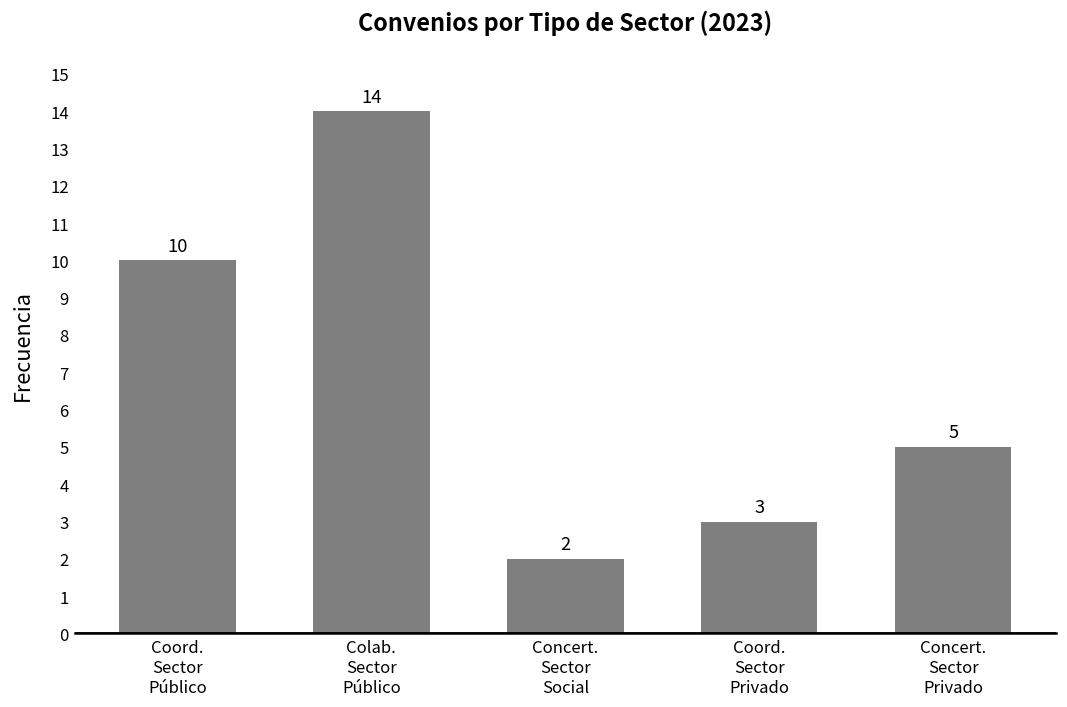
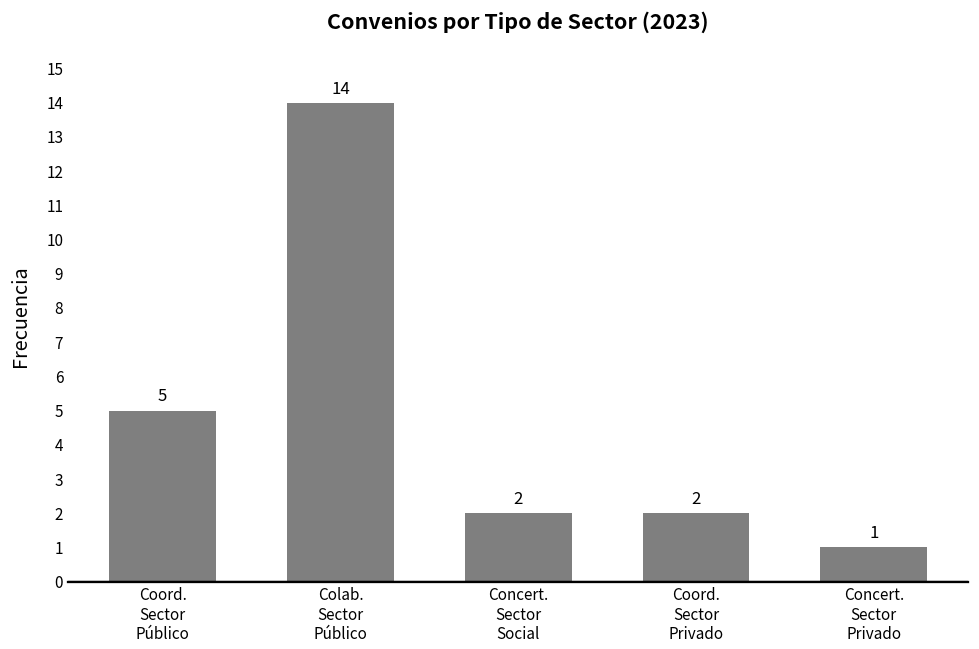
Coord. Sector Público: 10 -> 5
Coord. Sector Privado: 3 -> 2
Concert. Sector Privado: 5 -> 1
